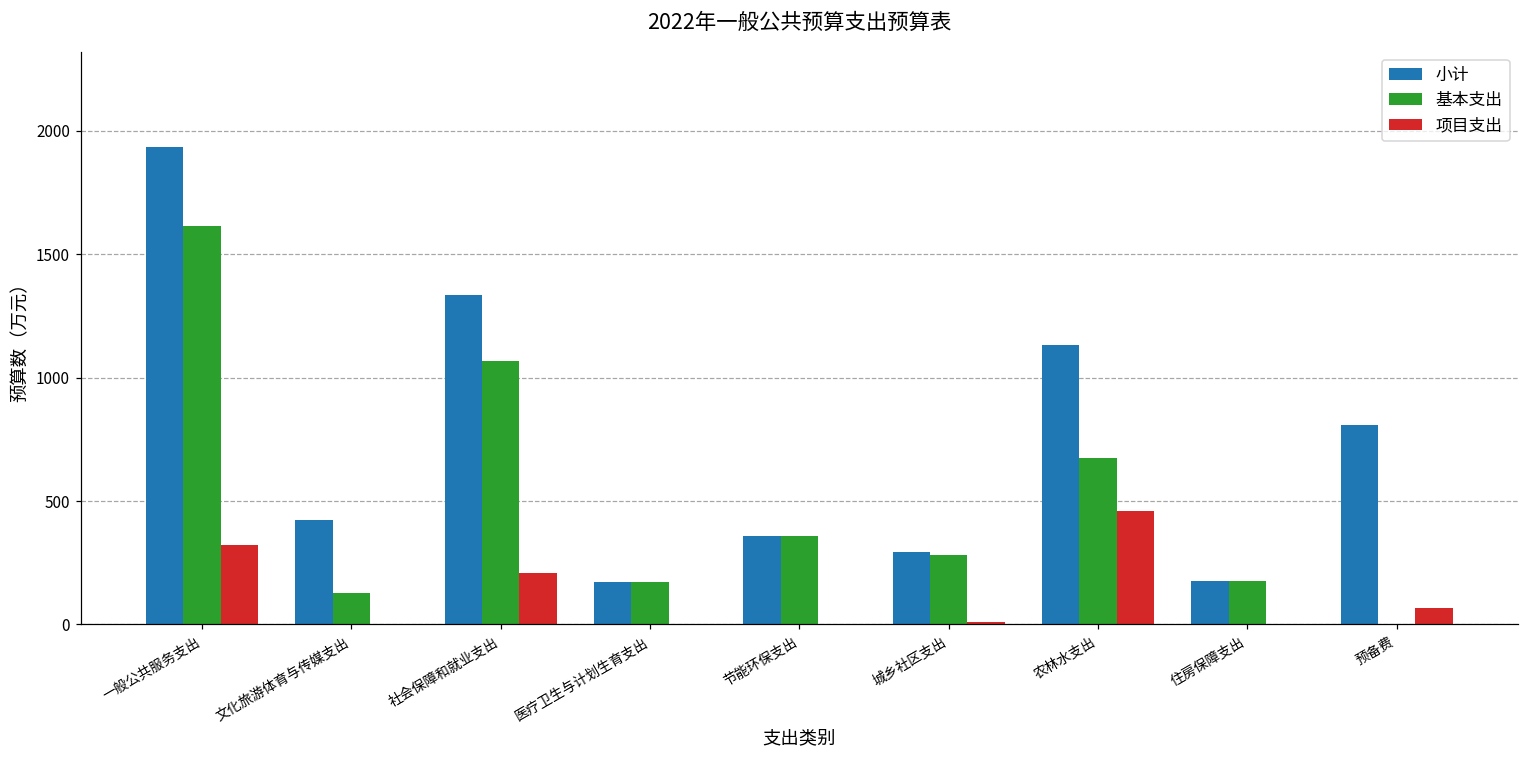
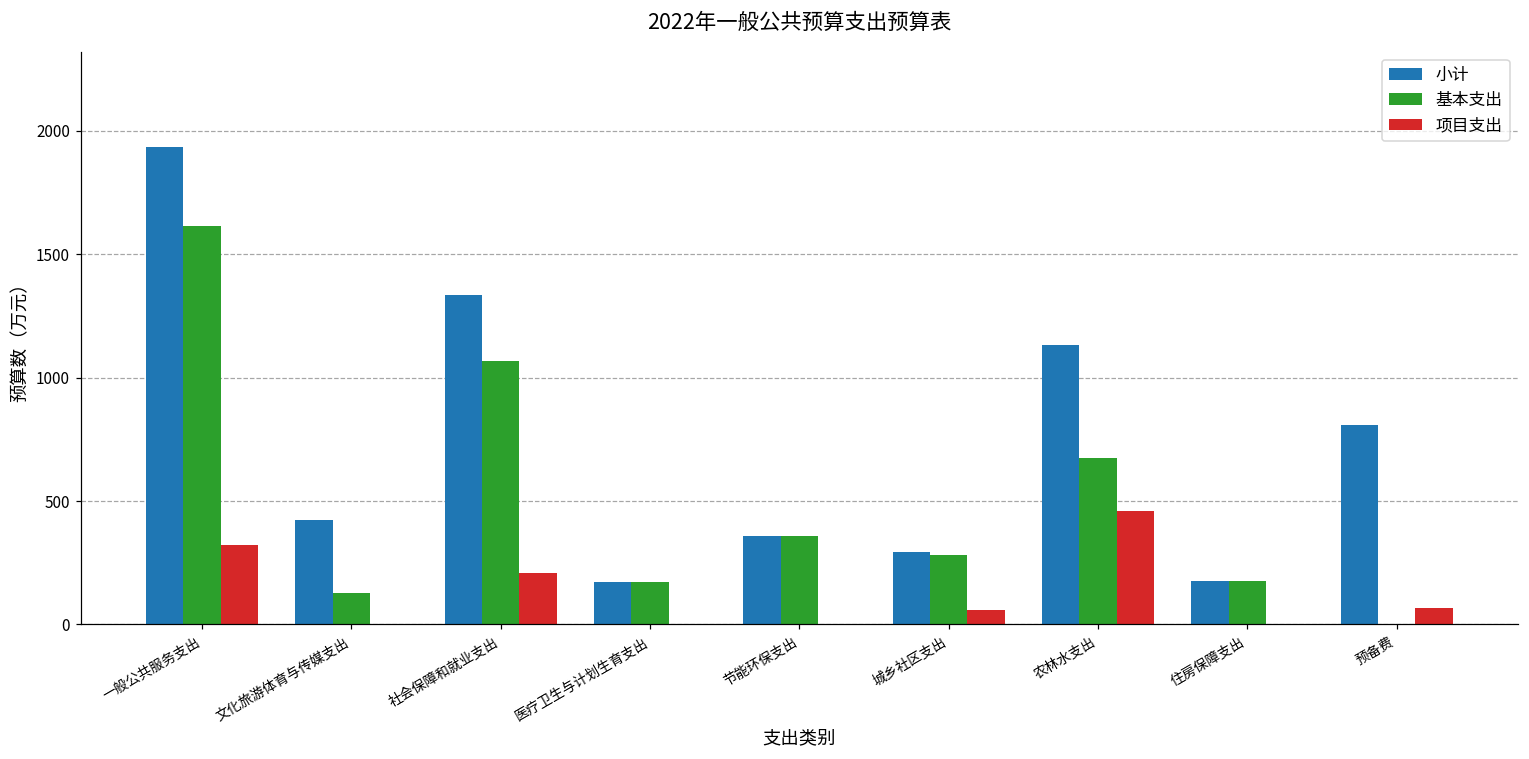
项目支出, 城乡社区支出: 10 -> 60
